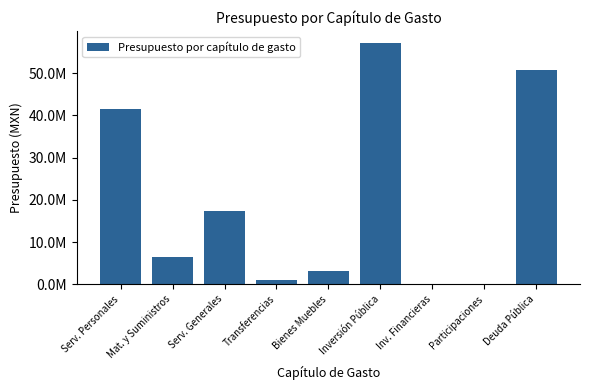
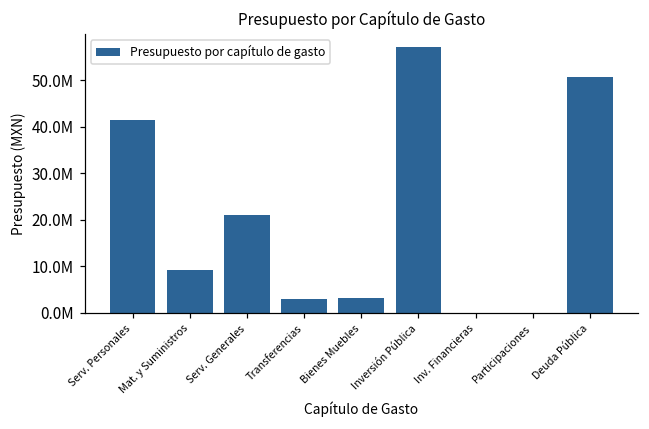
Mat. y Suministros: 6000000 -> 9000000
Serv. Generales: 17000000 -> 21000000
Transferencias: 1000000 -> 3000000
